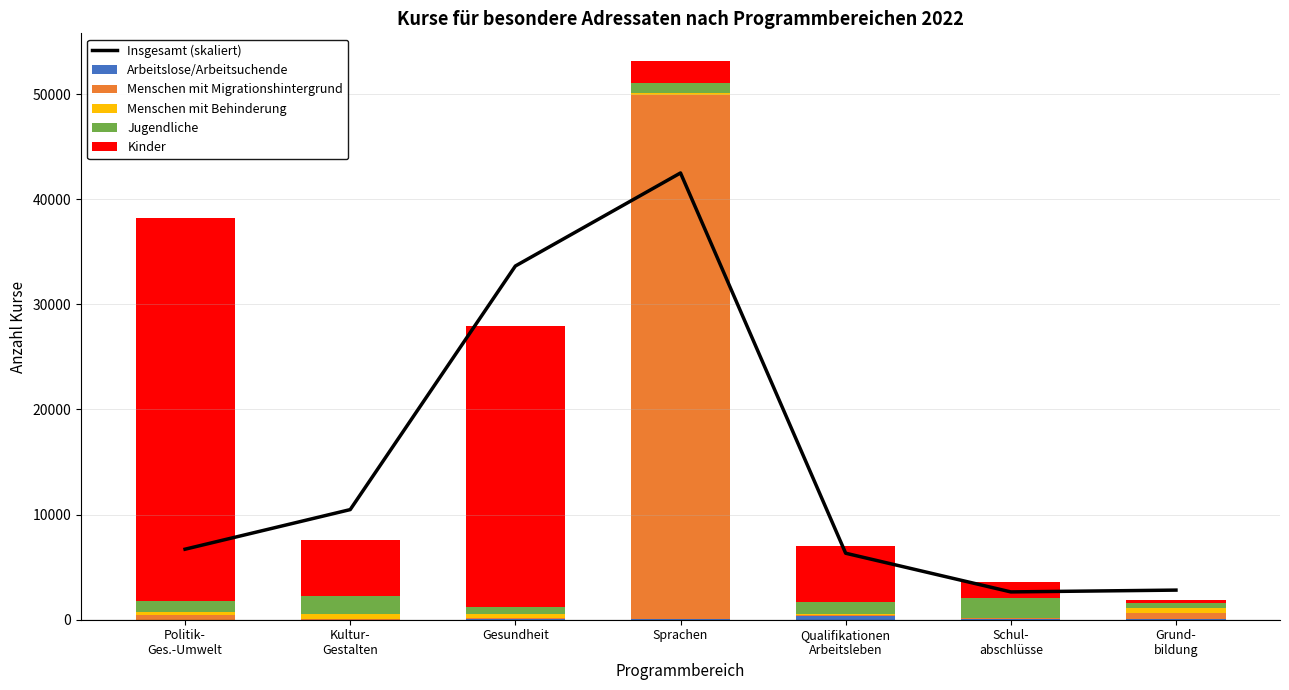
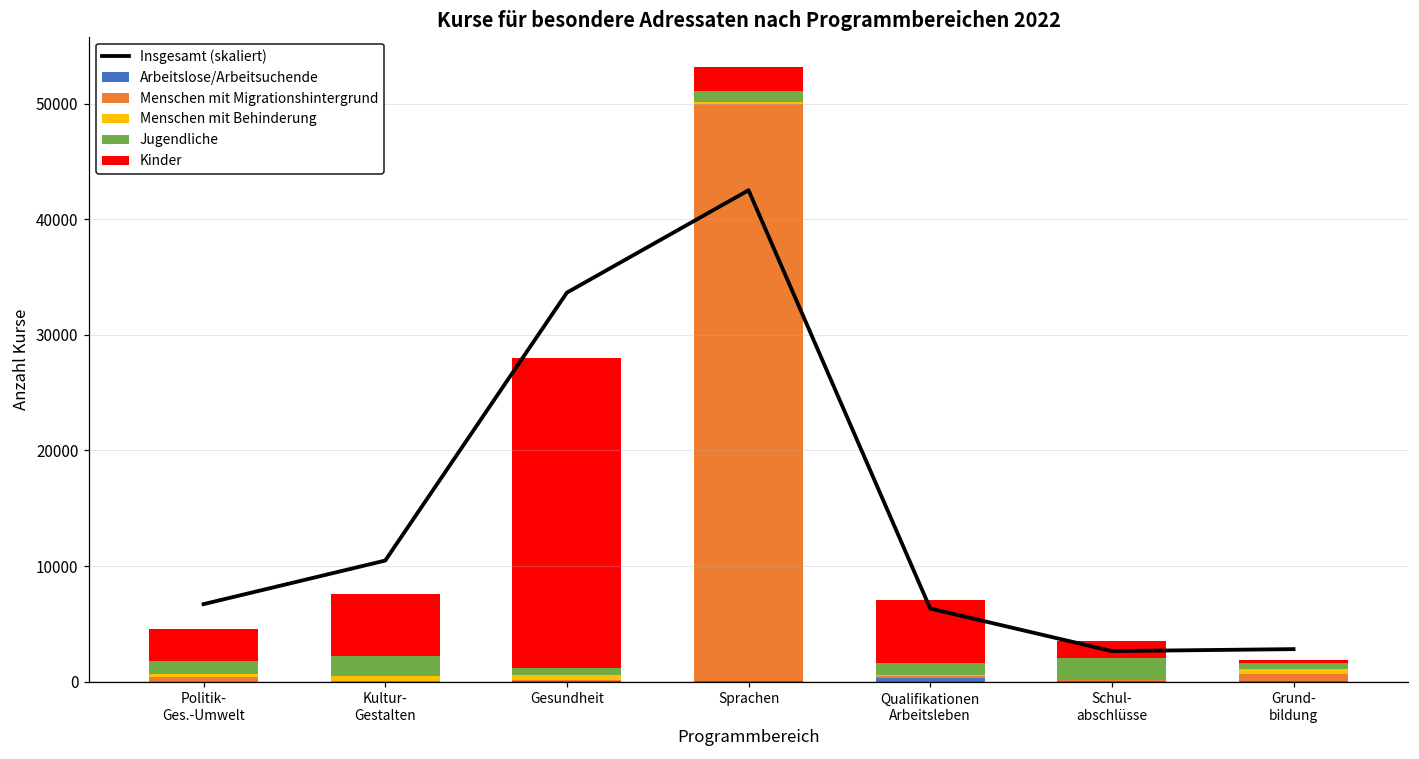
Kinder, Politik- Ges.-Umwelt: 36400 -> 2800
